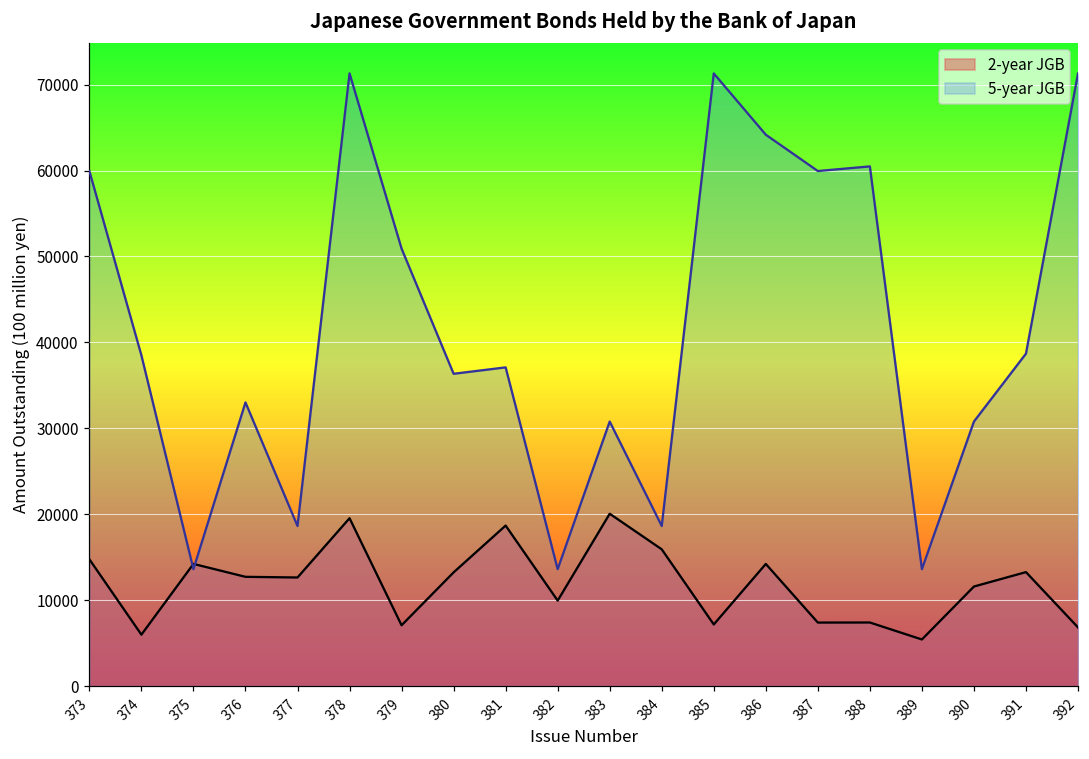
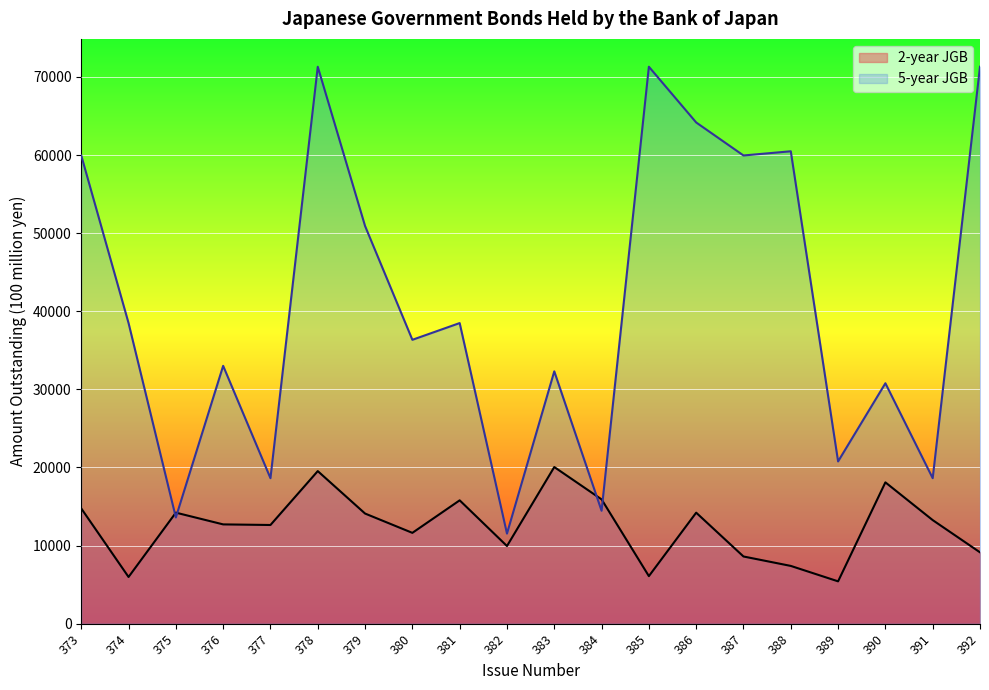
2-year JGB, 379: 7000 -> 14000
2-year JGB, 380: 13000 -> 12000
2-year JGB, 381: 19000 -> 16000
5-year JGB, 381: 37000 -> 38000
5-year JGB, 382: 14000 -> 12000
5-year JGB, 383: 31000 -> 32000
5-year JGB, 384: 19000 -> 14000
2-year JGB, 385: 7000 -> 6000
2-year JGB, 387: 7000 -> 9000
5-year JGB, 389: 14000 -> 21000
2-year JGB, 390: 12000 -> 18000
5-year JGB, 391: 39000 -> 19000
2-year JGB, 392: 7000 -> 9000
